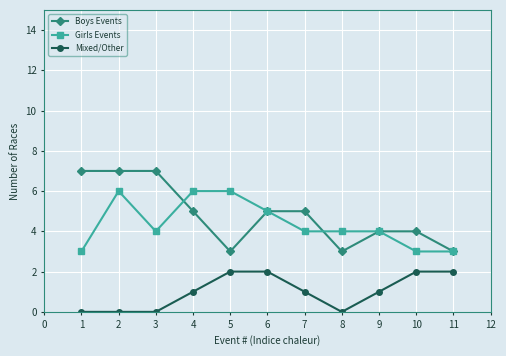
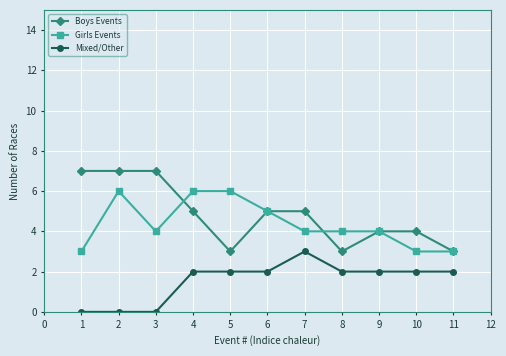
Mixed/Other, 4: 1 -> 2
Mixed/Other, 7: 1 -> 3
Mixed/Other, 8: 0 -> 2
Mixed/Other, 9: 1 -> 2
